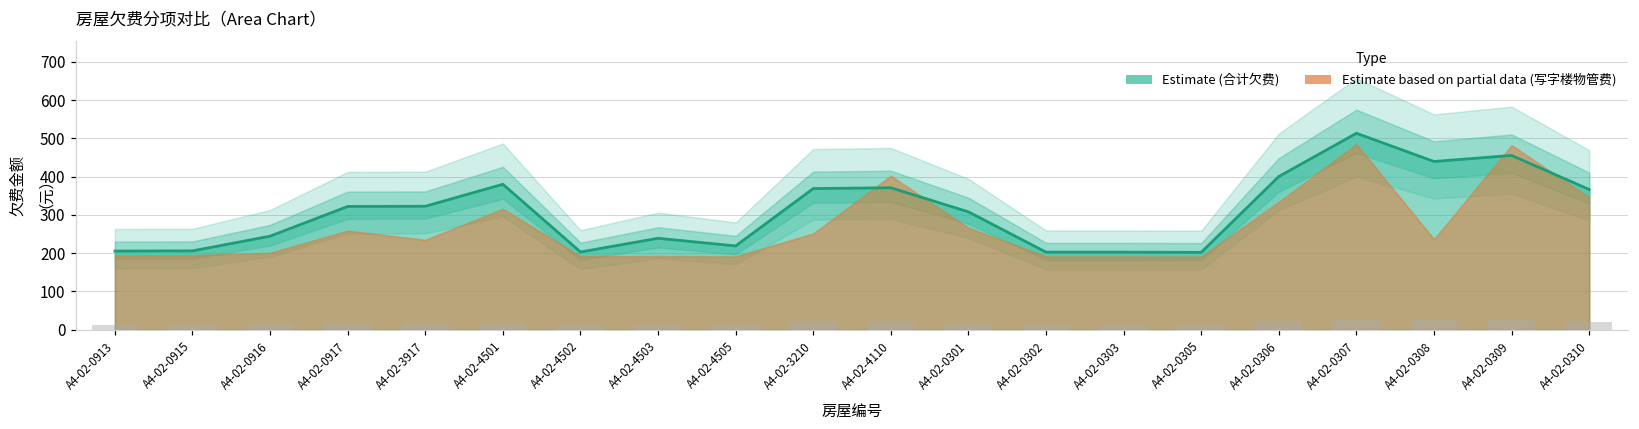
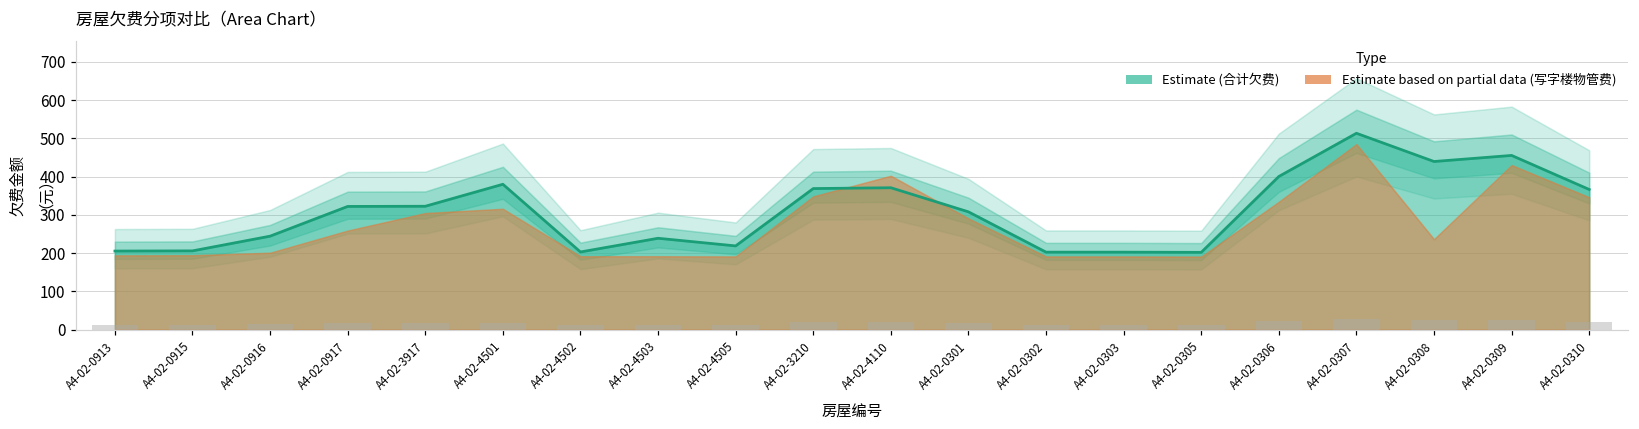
Estimate based on partial data (写字楼物管费), A4-02-3917: 230 -> 300
Estimate based on partial data (写字楼物管费), A4-02-3210: 250 -> 350
Estimate based on partial data (写字楼物管费), A4-02-0301: 270 -> 290
Estimate based on partial data (写字楼物管费), A4-02-0309: 480 -> 430
